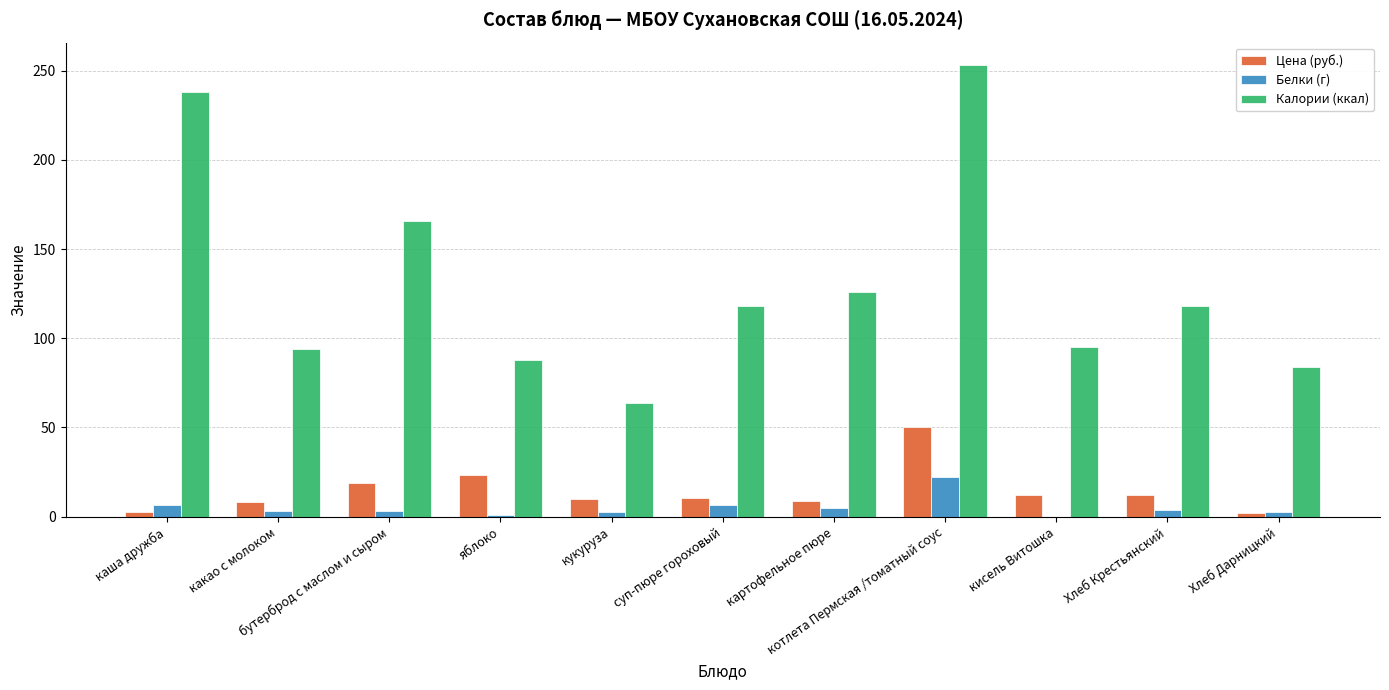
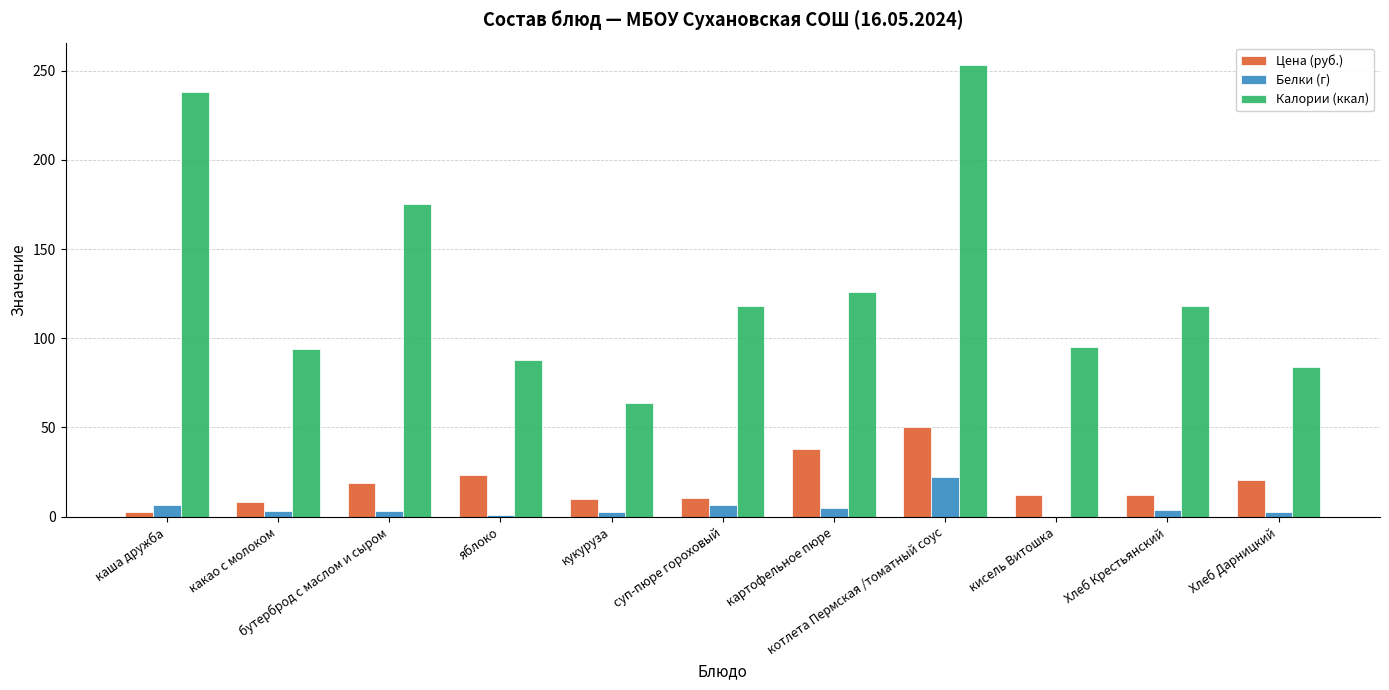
Калории (ккал), бутерброд с маслом и сыром: 166 -> 175
Цена (руб.), картофельное пюре: 9 -> 38
Цена (руб.), Хлеб Дарницкий: 2 -> 21
